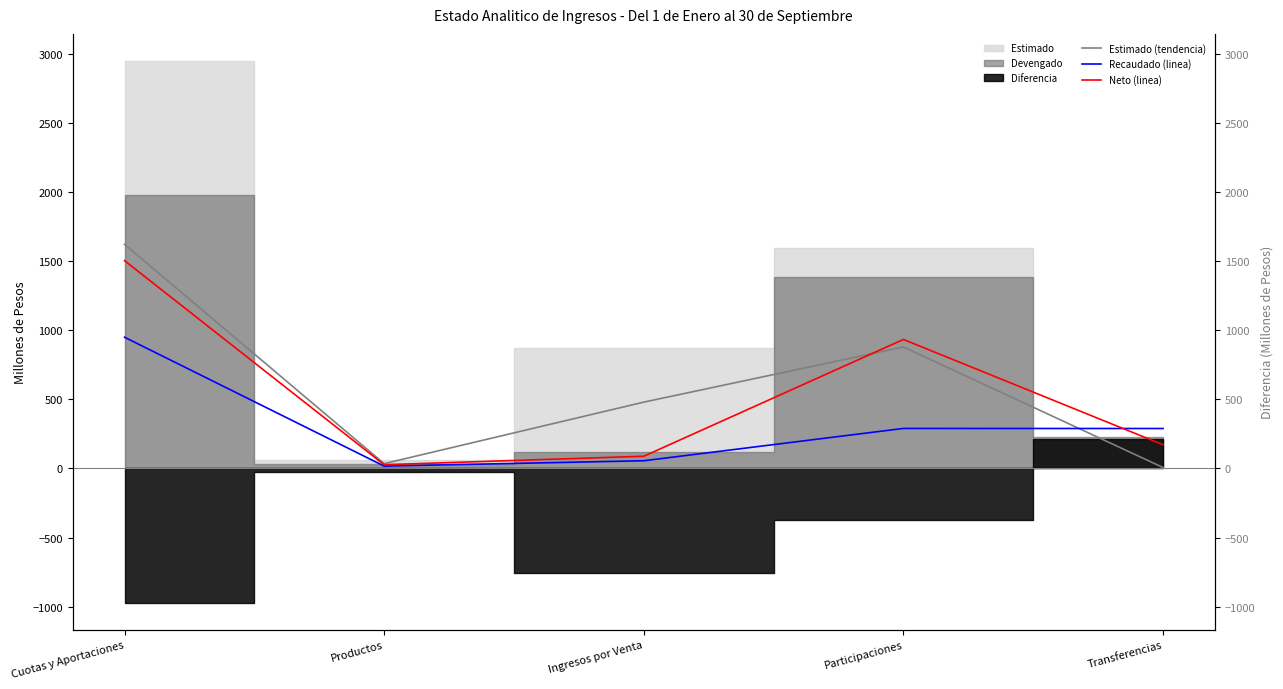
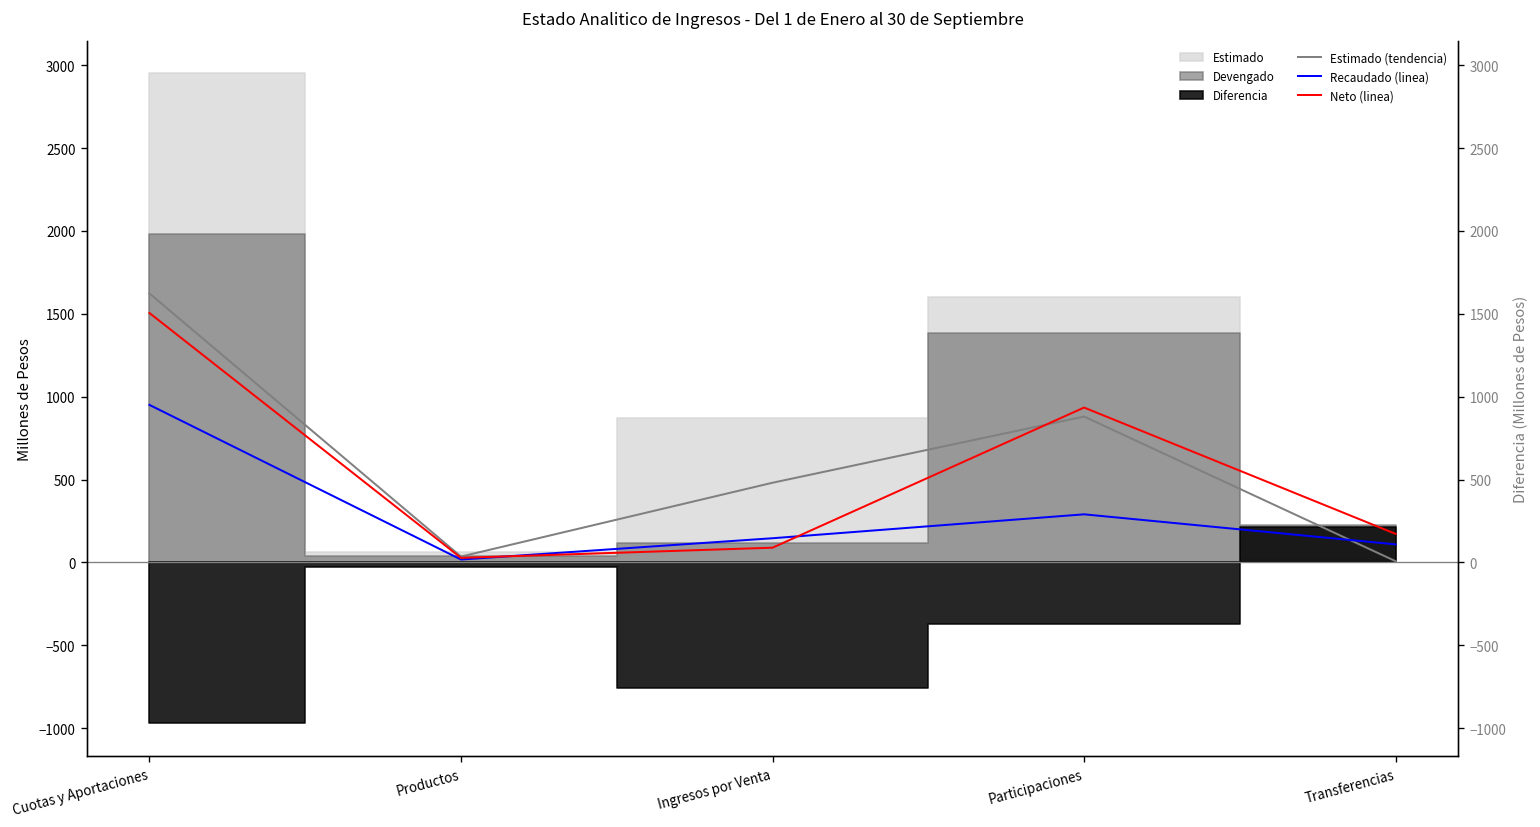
Recaudado (linea), Ingresos por Venta: 60 -> 150
Recaudado (linea), Transferencias: 290 -> 110
